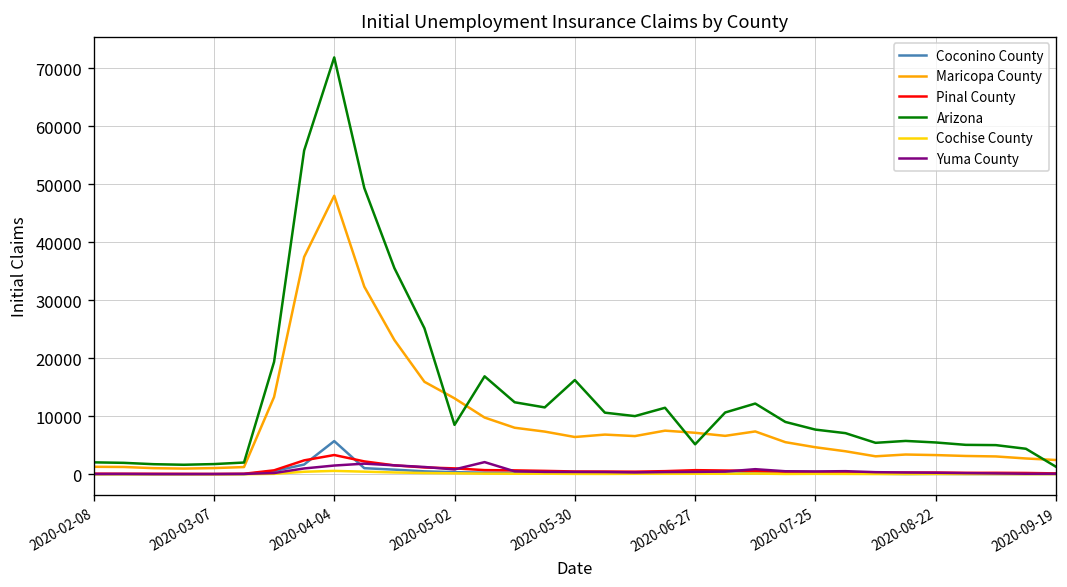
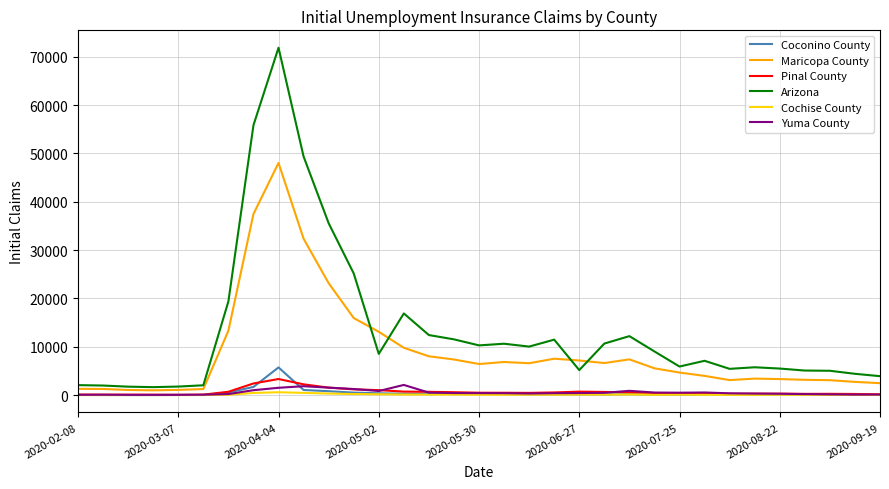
Arizona, 2020-05-30: 16000 -> 10000
Arizona, 2020-07-25: 8000 -> 6000
Arizona, 2020-09-19: 1000 -> 4000
